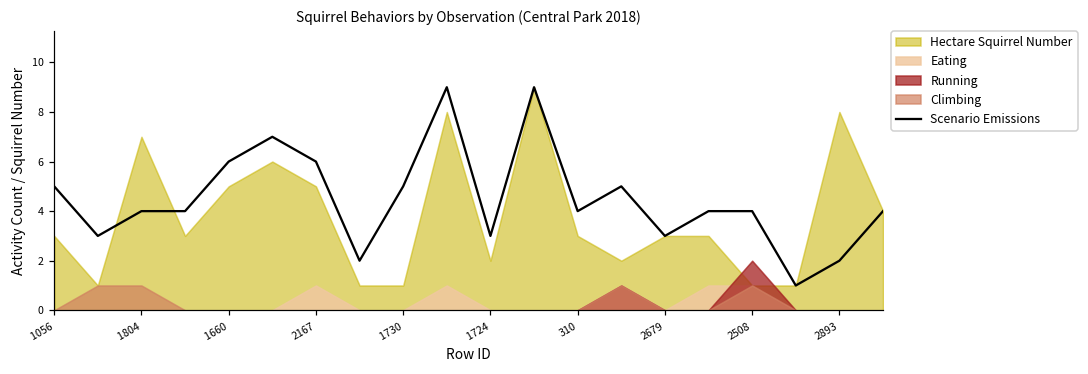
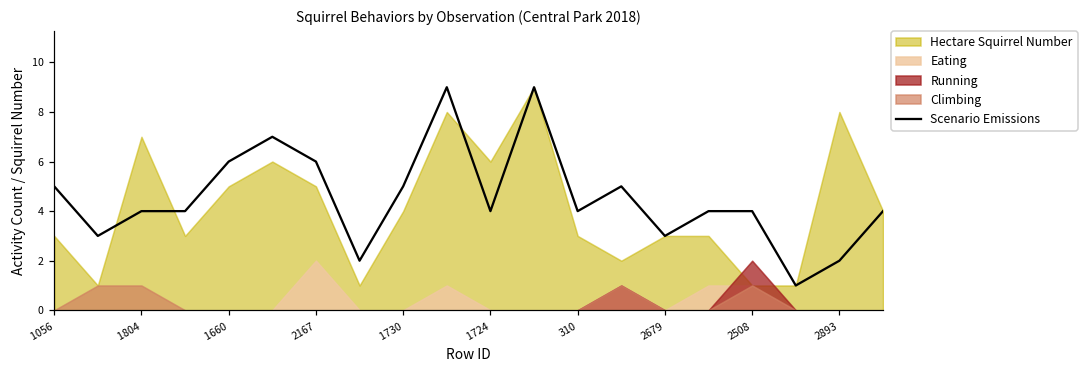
Eating, 2167: 1 -> 2
Hectare Squirrel Number, 1730: 1 -> 4
Scenario Emissions, 1724: 3 -> 4
Hectare Squirrel Number, 1724: 2 -> 6
